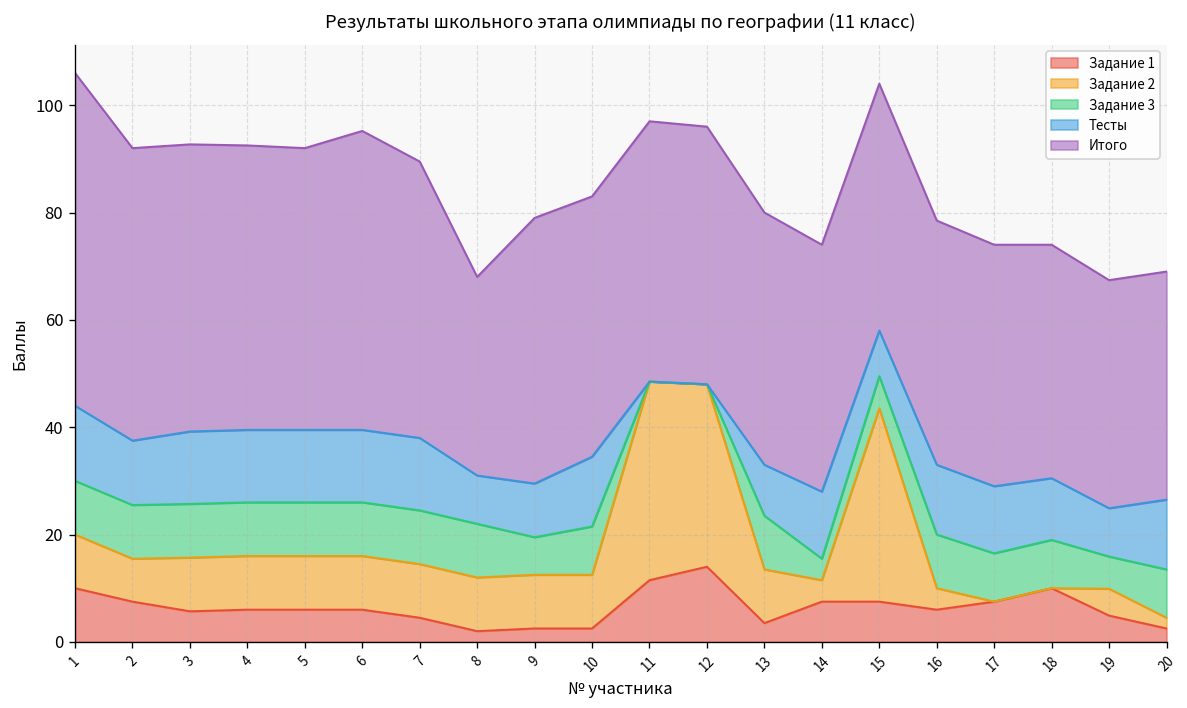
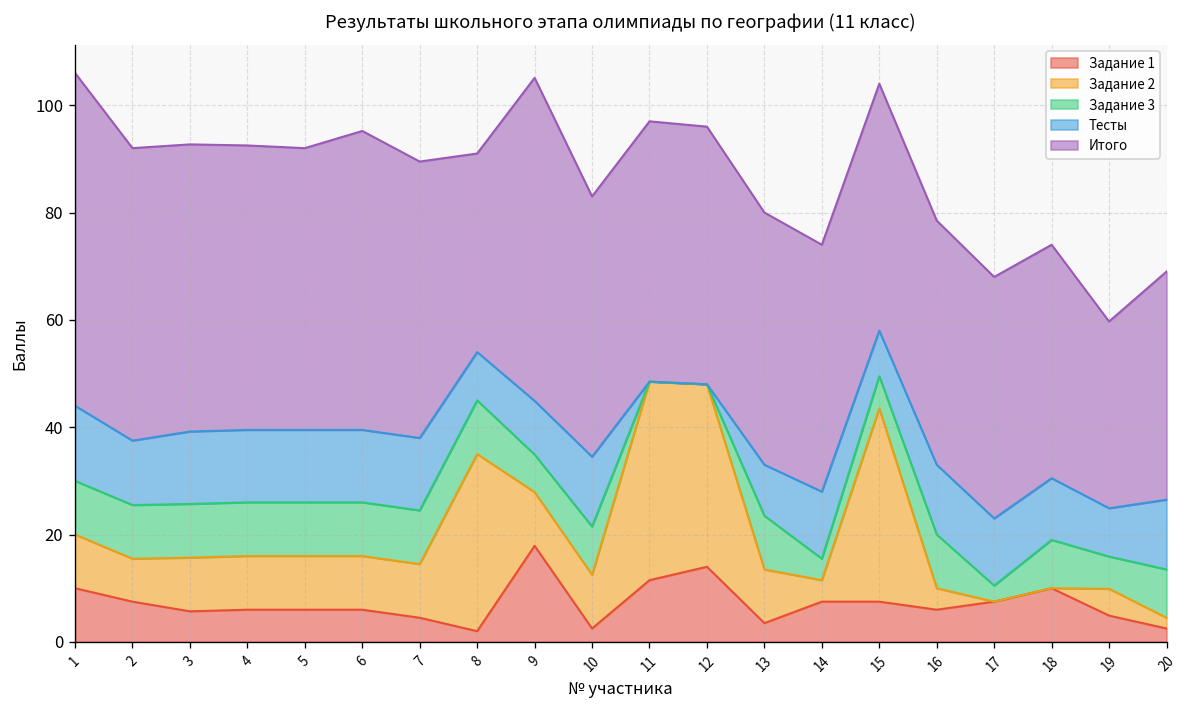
Задание 2, 8: 10 -> 33
Задание 1, 9: 3 -> 18
Итого, 9: 50 -> 60
Задание 3, 17: 9 -> 3
Итого, 19: 43 -> 35
